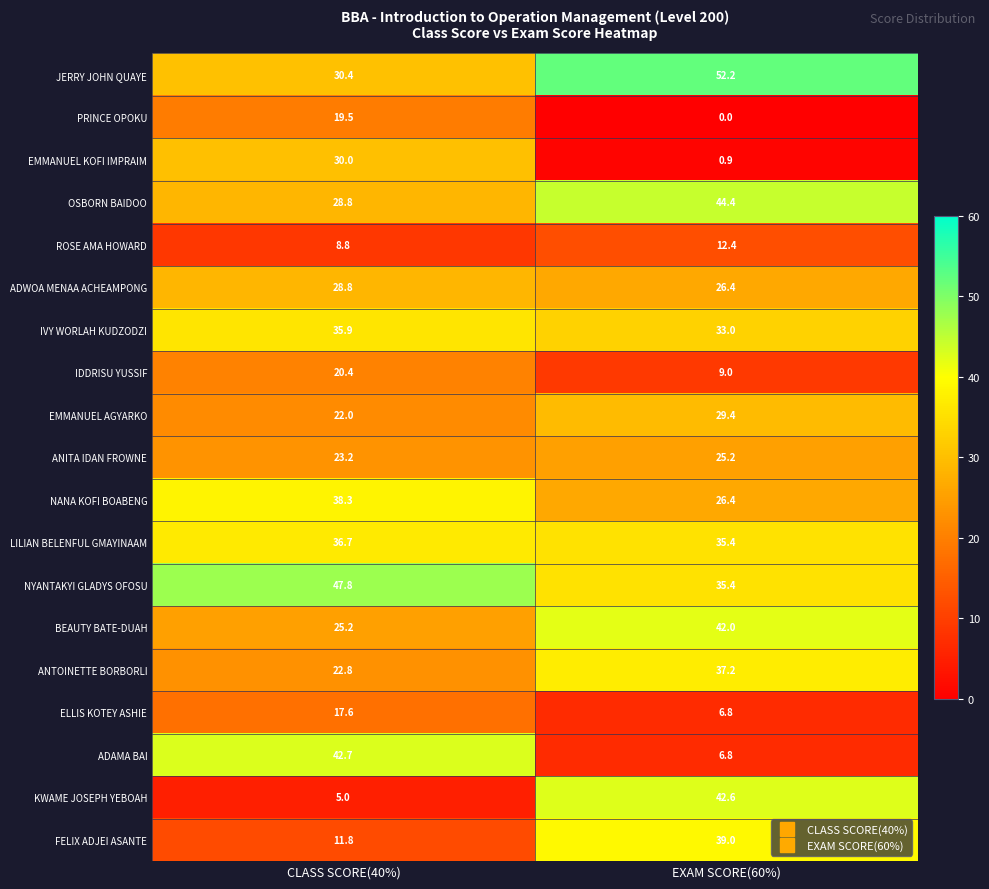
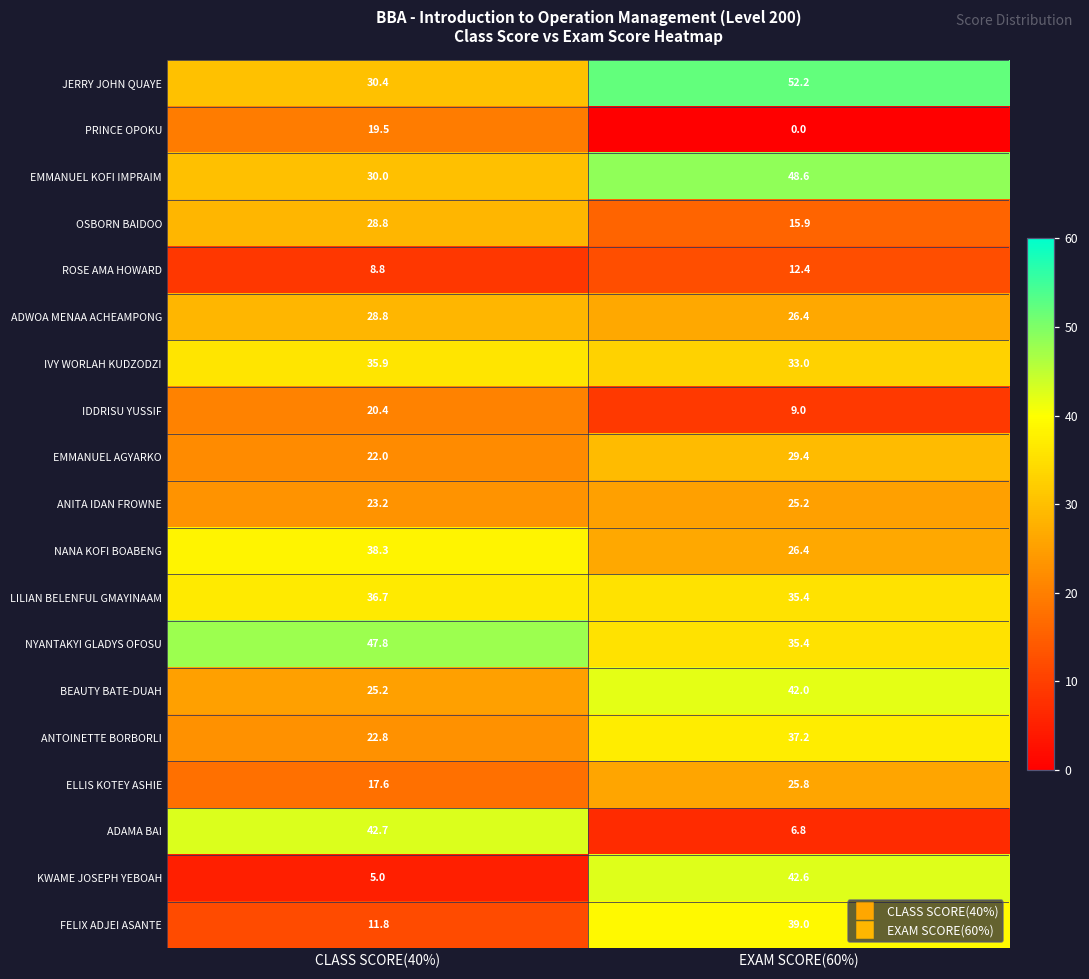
EMMANUEL KOFI IMPRAIM, EXAM SCORE(60%): 0.9 -> 48.6
OSBORN BAIDOO, EXAM SCORE(60%): 44.4 -> 15.9
ELLIS KOTEY ASHIE, EXAM SCORE(60%): 6.8 -> 25.8
